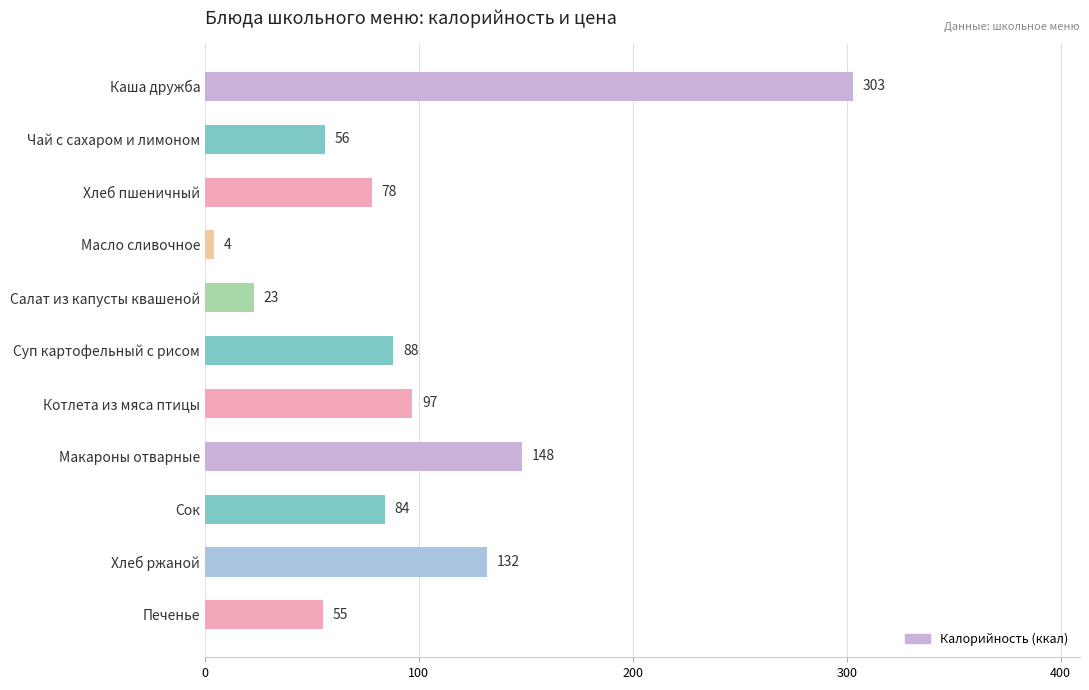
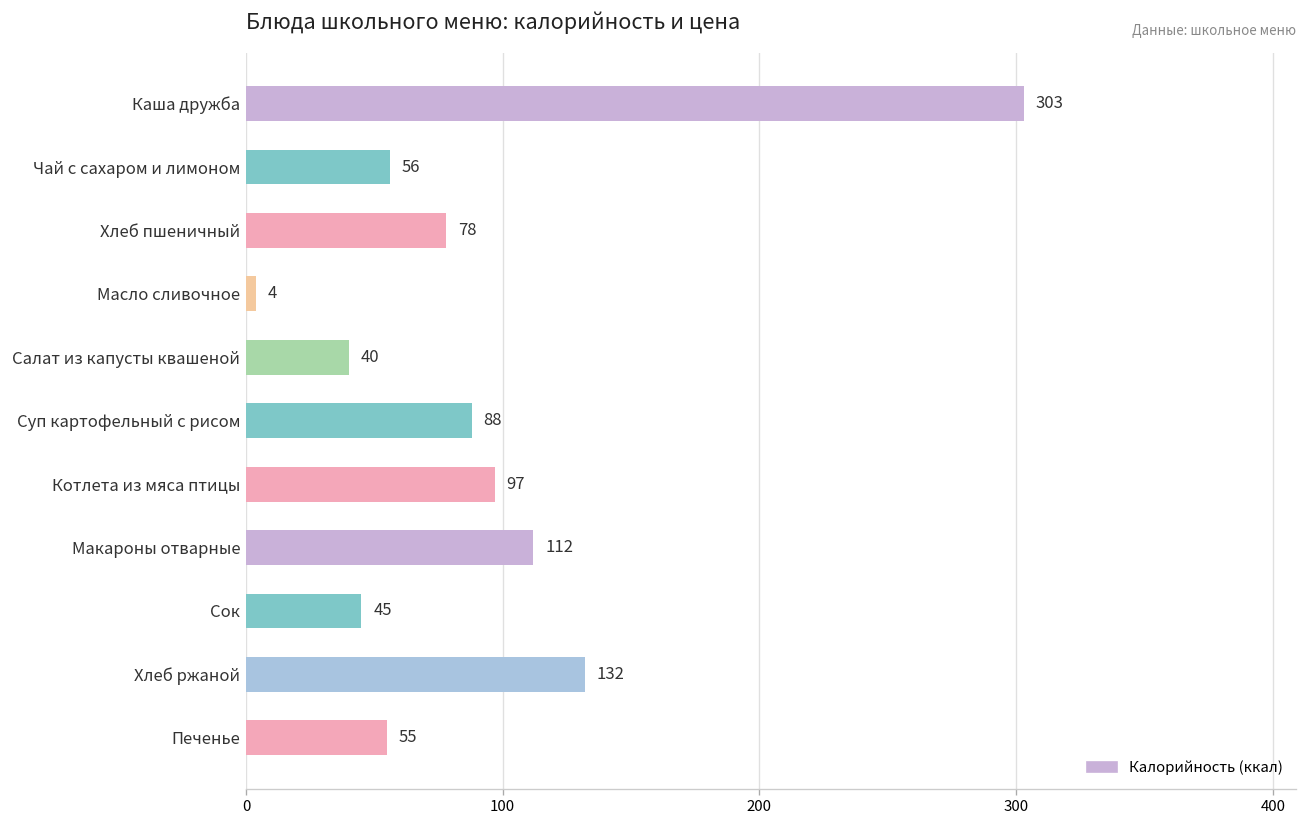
Салат из капусты квашеной: 23 -> 40
Макароны отварные: 148 -> 112
Сок: 84 -> 45
